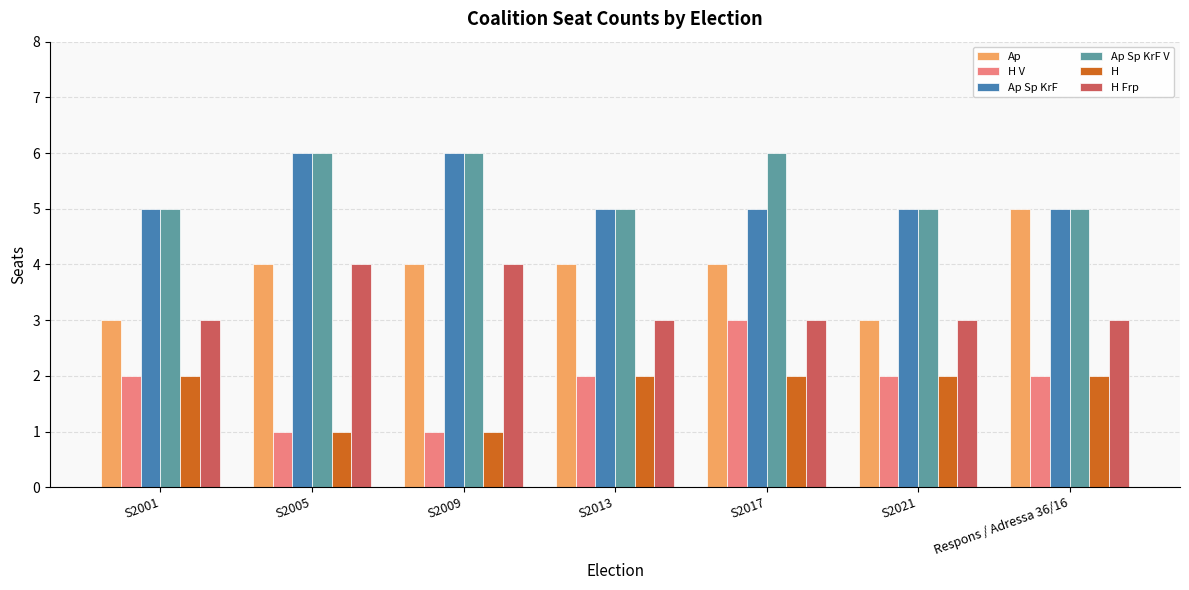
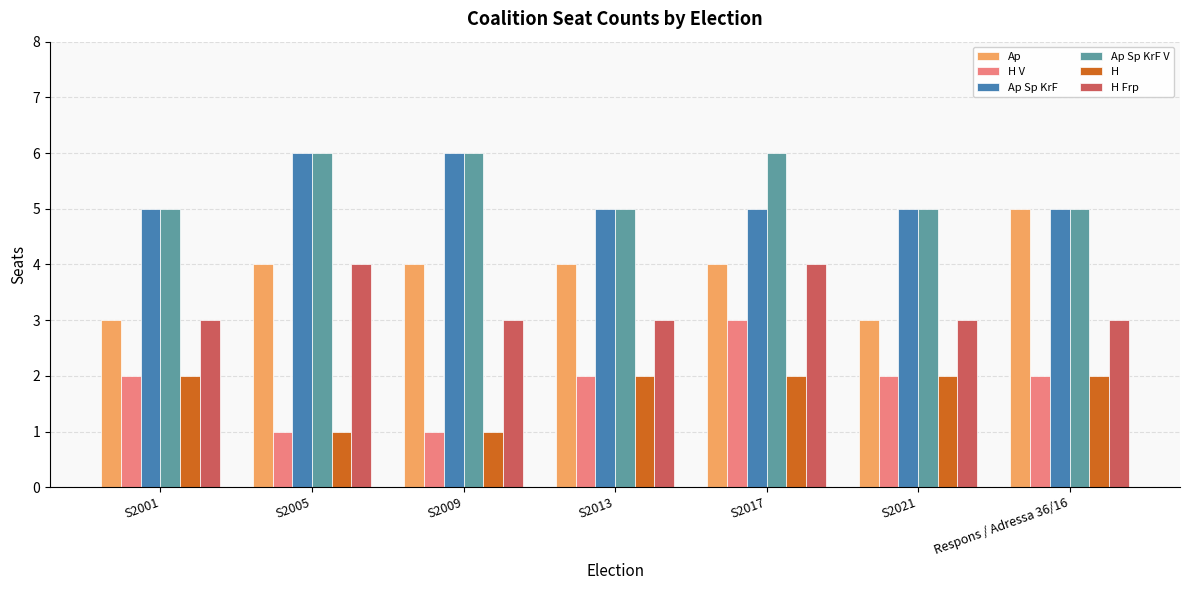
H Frp, S2009: 4 -> 3
H Frp, S2017: 3 -> 4
